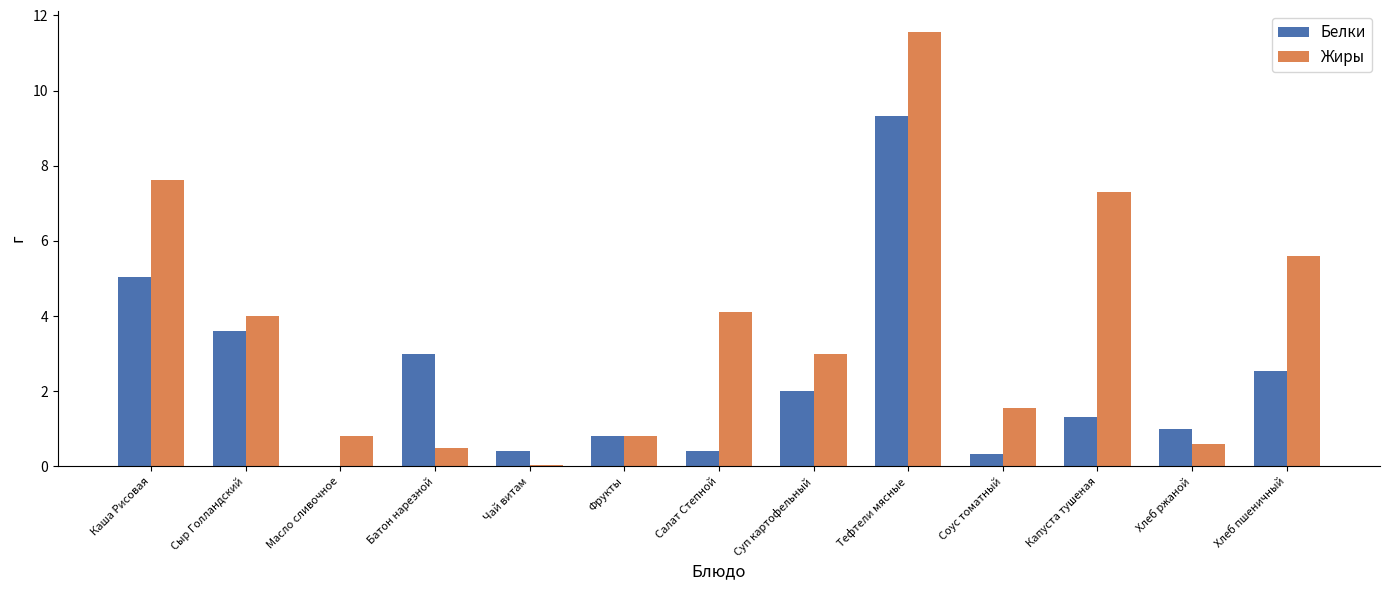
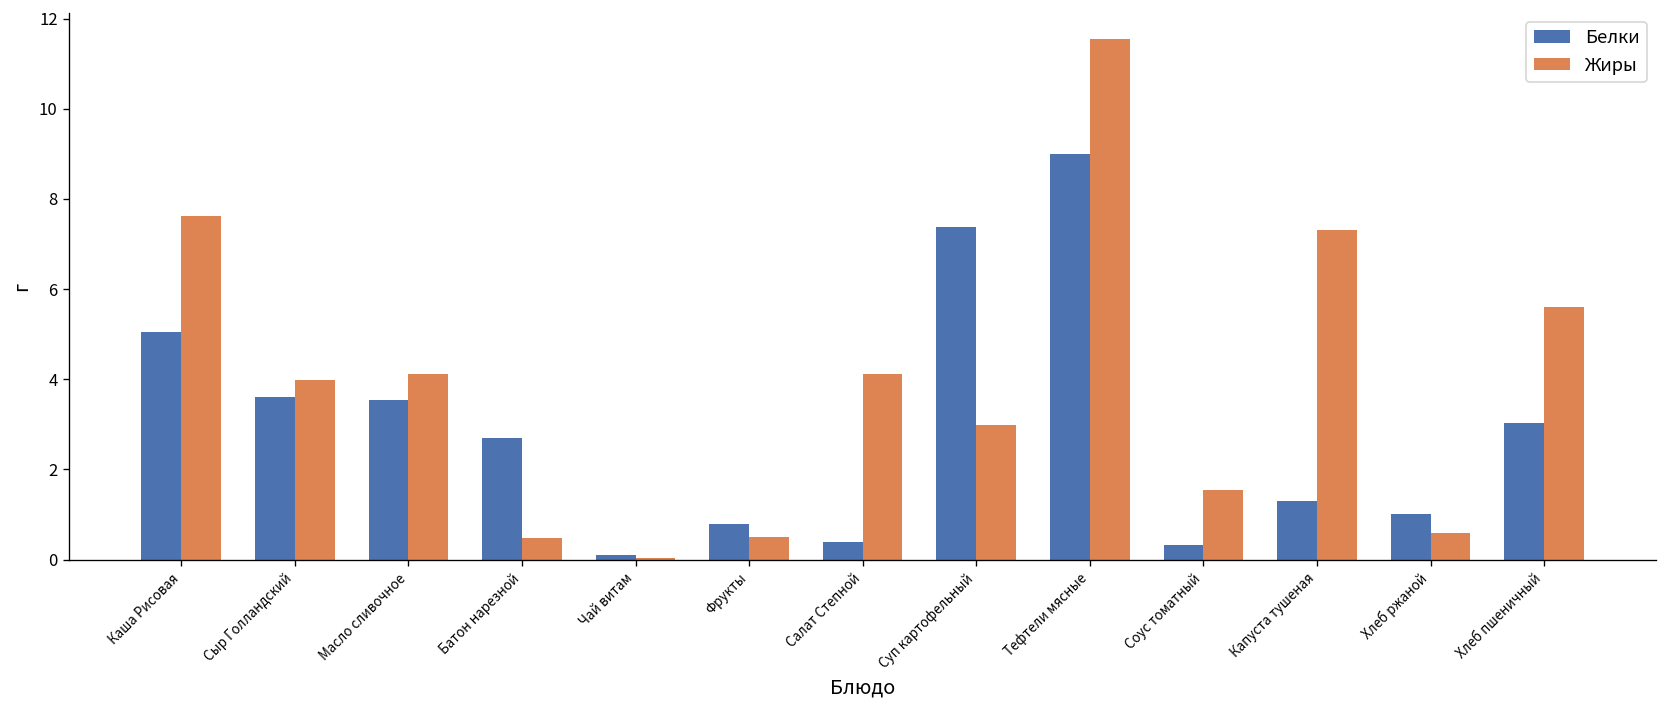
Белки, Масло сливочное: 0.0 -> 3.5
Жиры, Масло сливочное: 0.8 -> 4.1
Белки, Батон нарезной: 3.0 -> 2.7
Белки, Чай витам: 0.4 -> 0.1
Жиры, Фрукты: 0.8 -> 0.5
Белки, Суп картофельный: 2.0 -> 7.4
Белки, Тефтели мясные: 9.3 -> 9.0
Белки, Хлеб пшеничный: 2.5 -> 3.0
